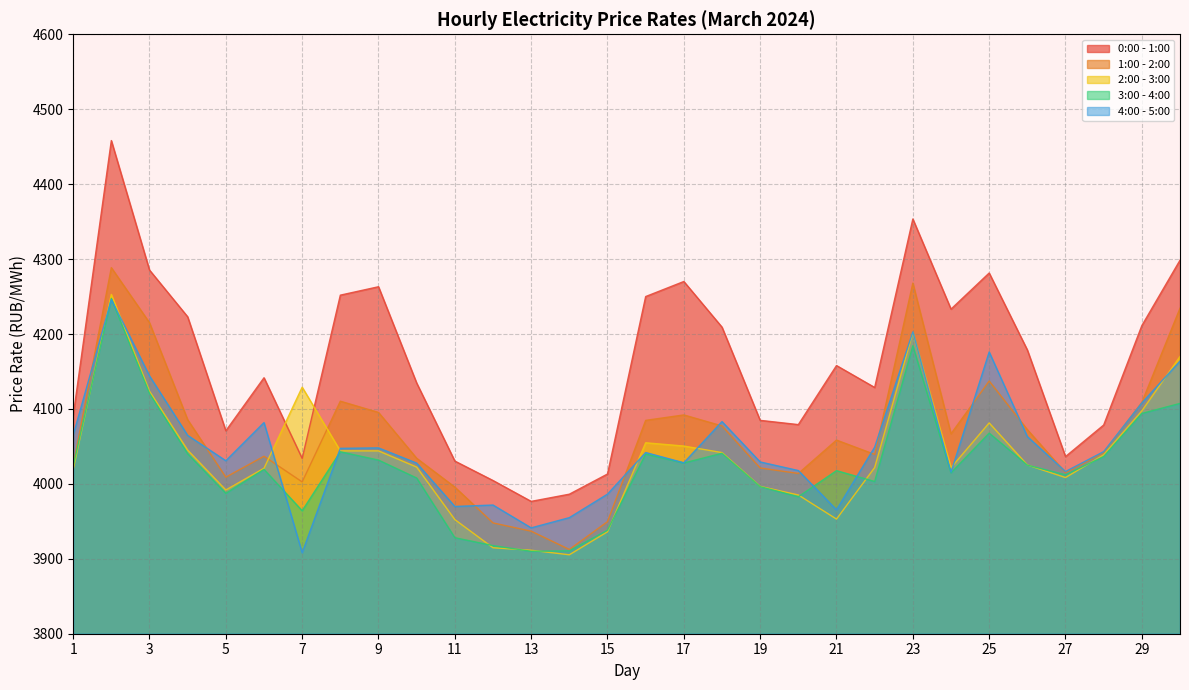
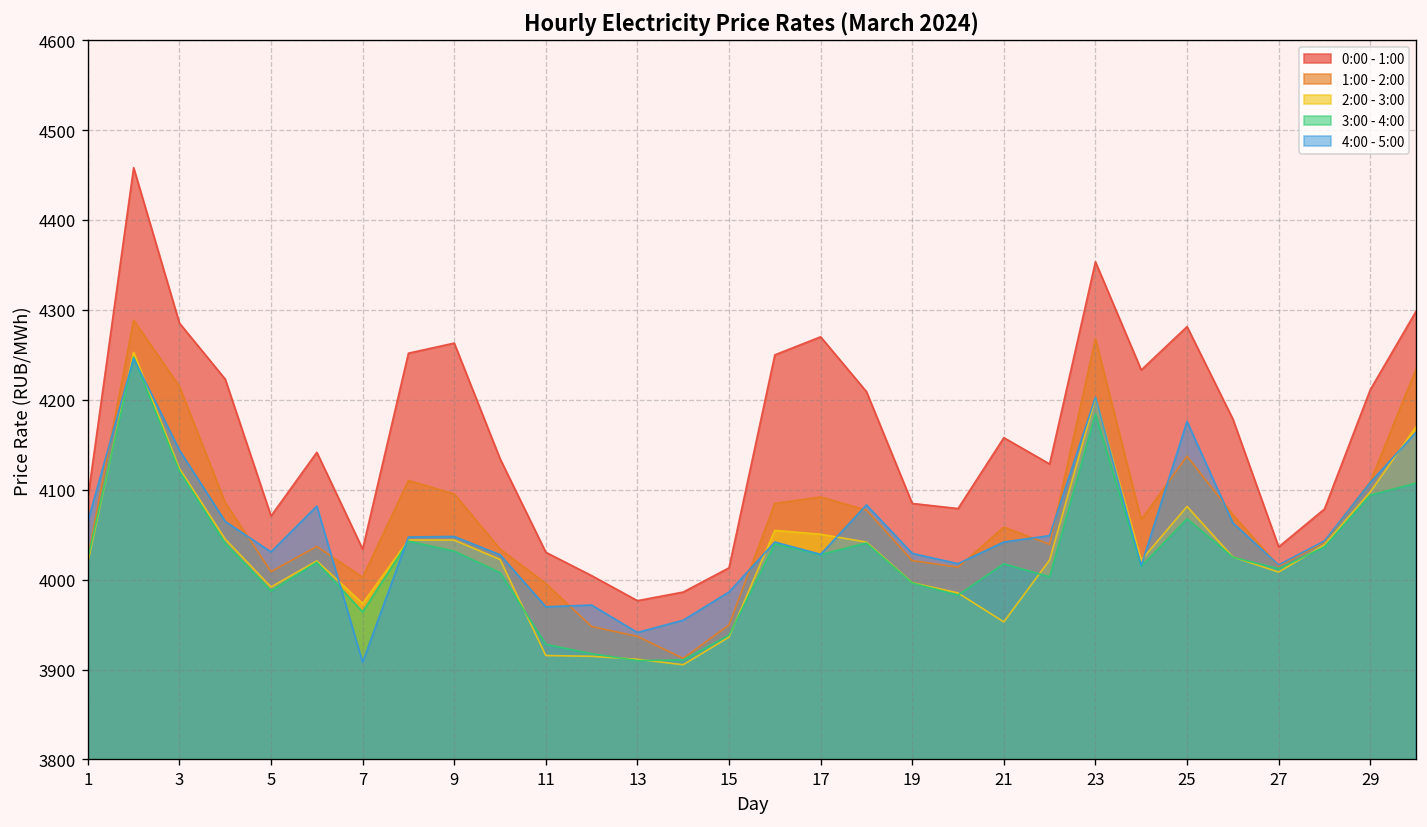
2:00 - 3:00, 7: 4130 -> 3970
2:00 - 3:00, 11: 3950 -> 3920
4:00 - 5:00, 21: 3970 -> 4040
